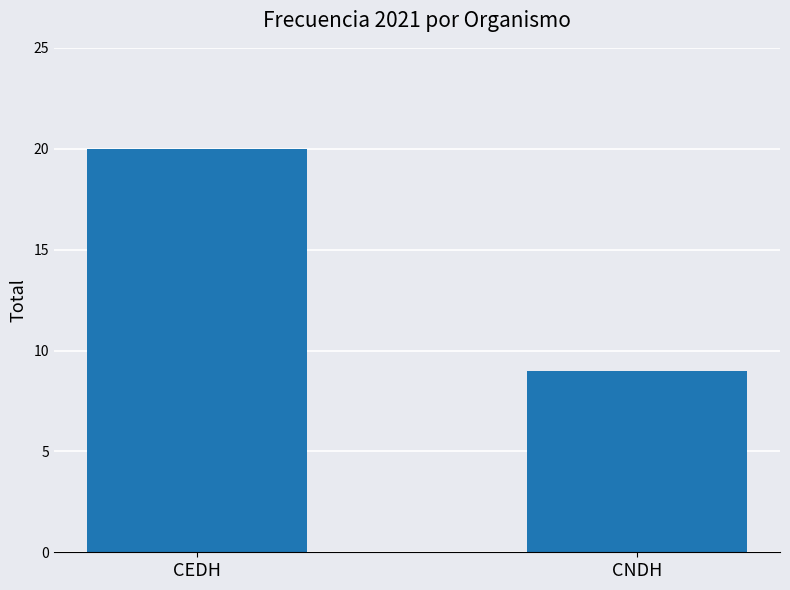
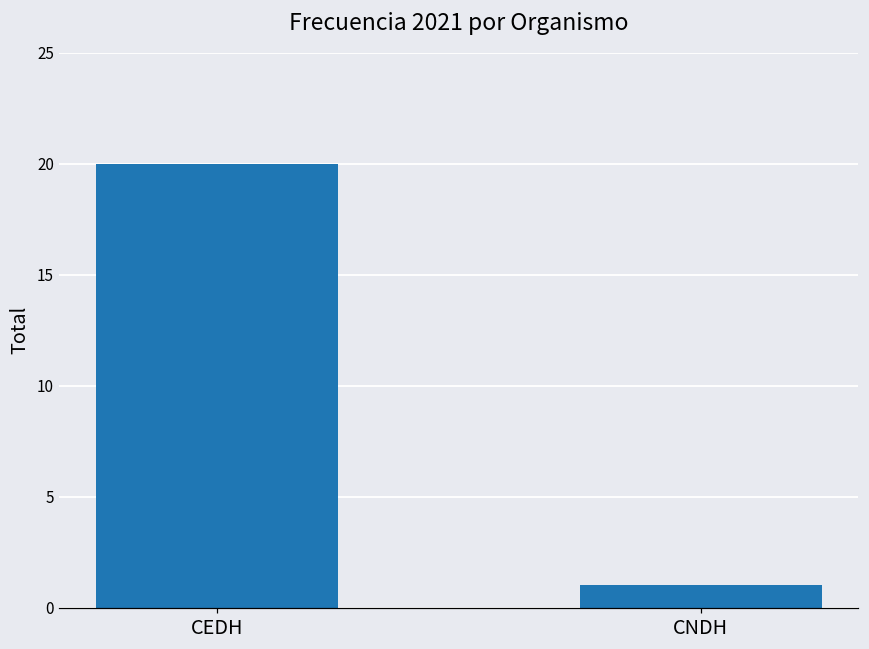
CNDH: 9 -> 1
